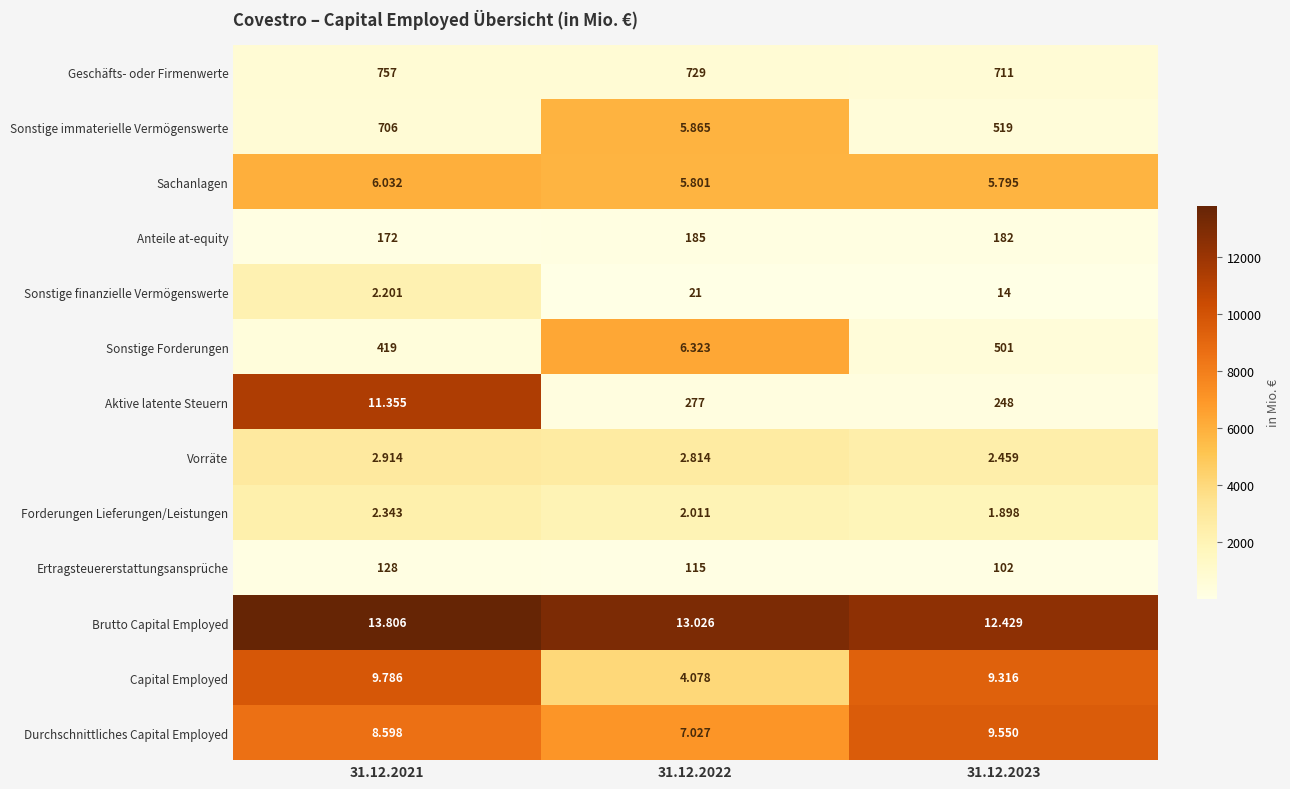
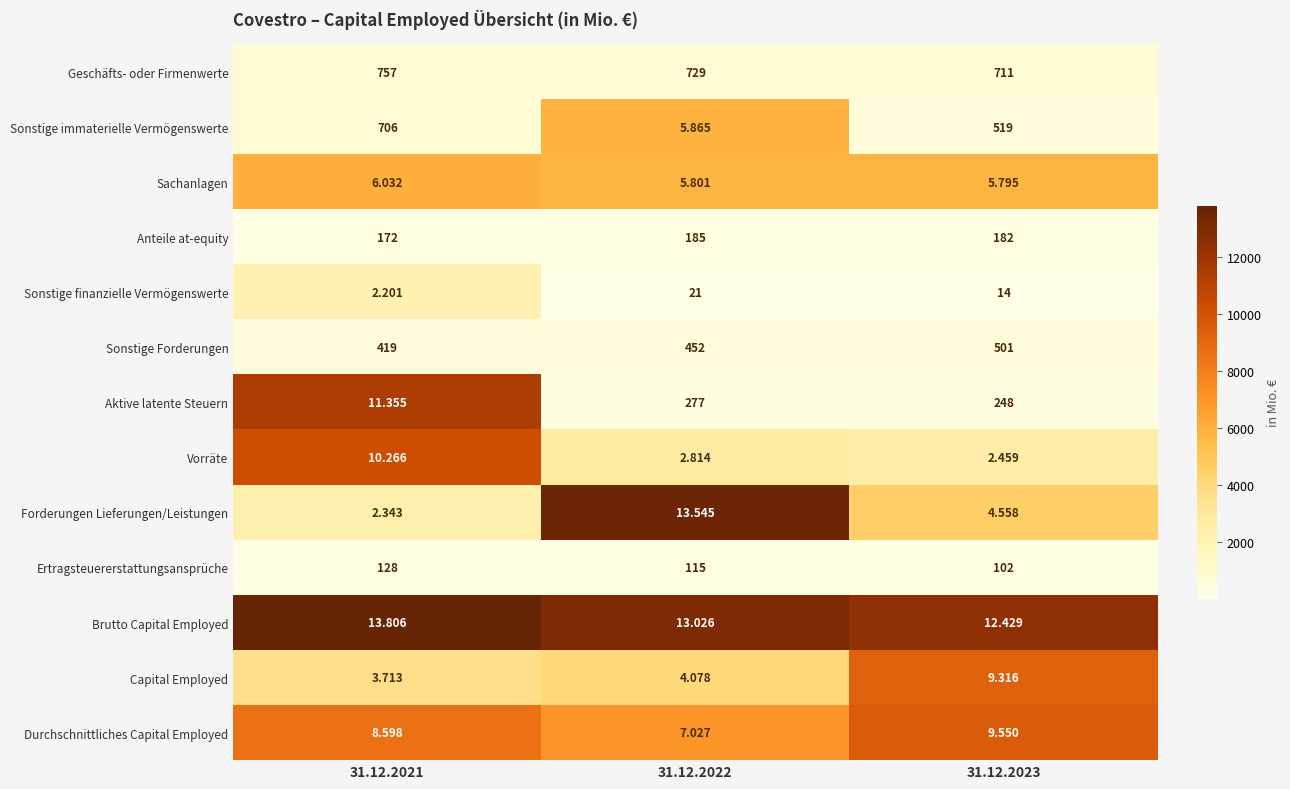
Sonstige Forderungen, 31.12.2022: 6.323 -> 452
Vorräte, 31.12.2021: 2.914 -> 10.266
Forderungen Lieferungen/Leistungen, 31.12.2022: 2.011 -> 13.545
Forderungen Lieferungen/Leistungen, 31.12.2023: 1.898 -> 4.558
Capital Employed, 31.12.2021: 9.786 -> 3.713
